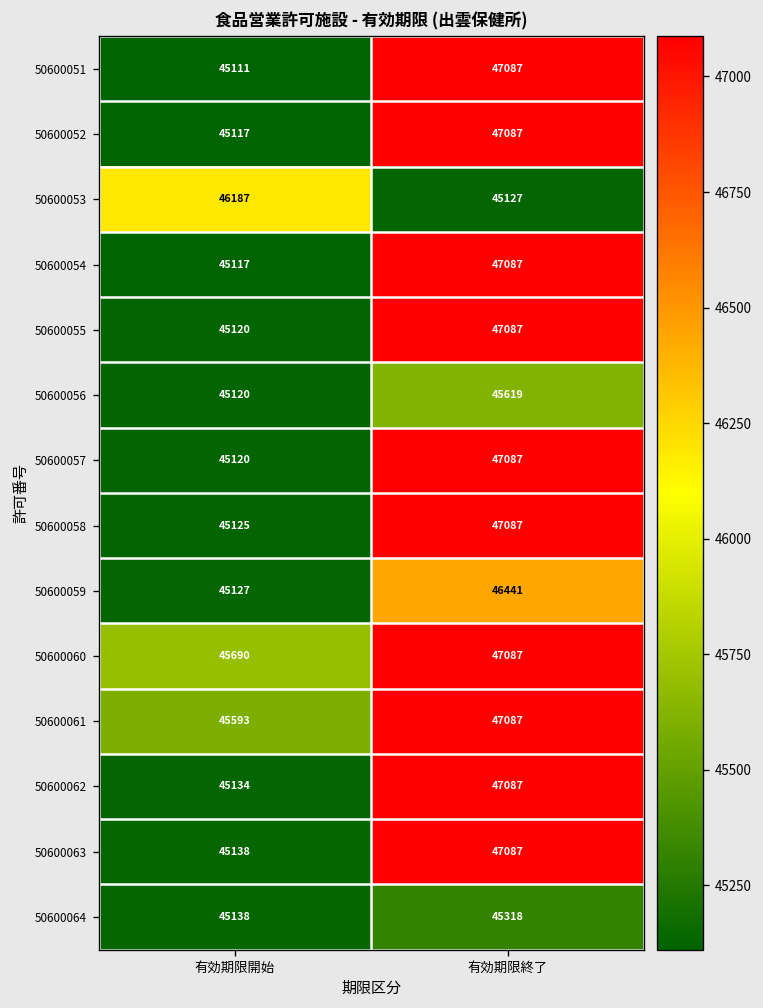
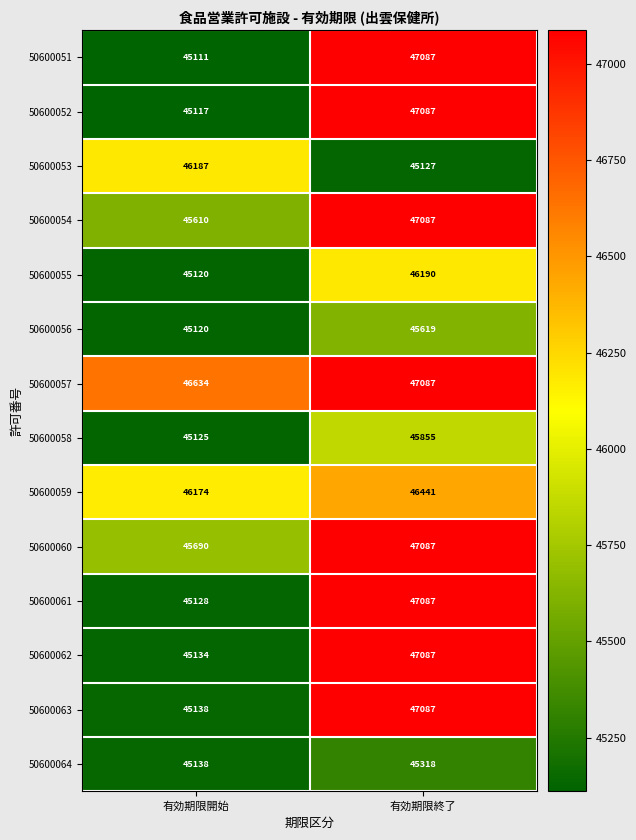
50600054, 有効期限開始: 45117 -> 45610
50600055, 有効期限終了: 47087 -> 46190
50600057, 有効期限開始: 45120 -> 46634
50600058, 有効期限終了: 47087 -> 45855
50600059, 有効期限開始: 45127 -> 46174
50600061, 有効期限開始: 45593 -> 45128
